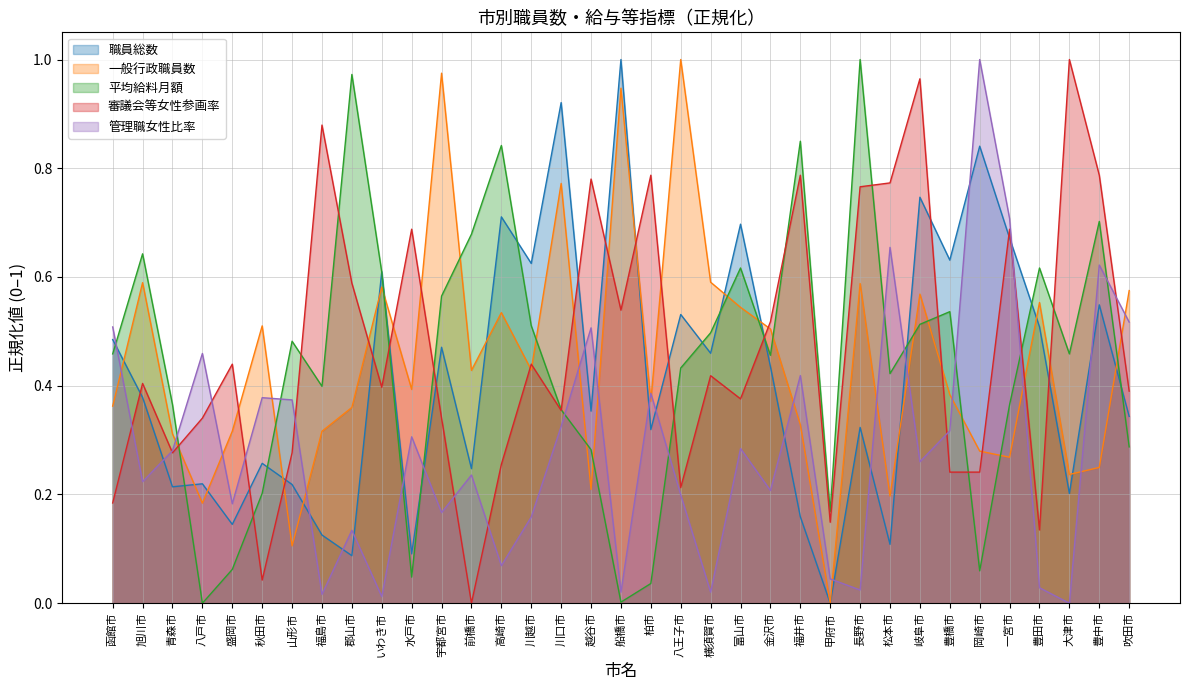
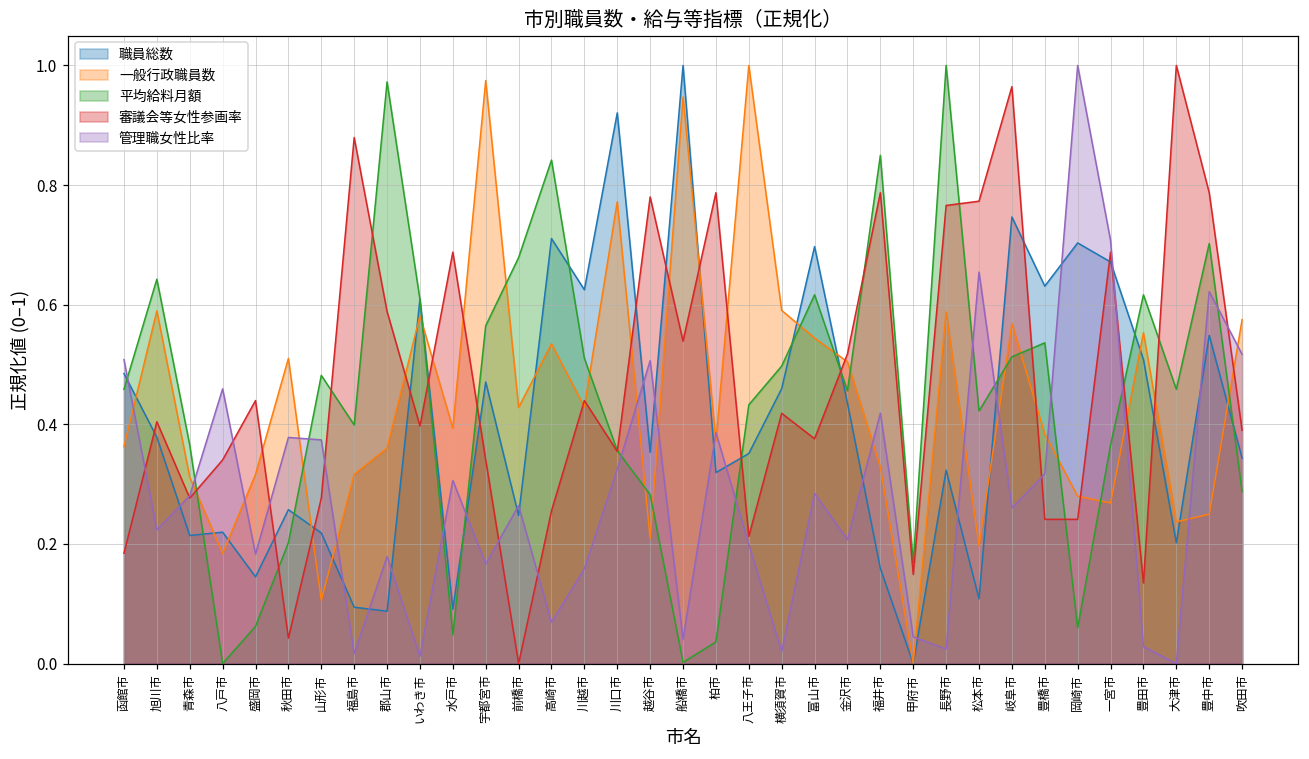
職員総数, 福島市: 0.13 -> 0.09
管理職女性比率, 郡山市: 0.13 -> 0.18
管理職女性比率, 前橋市: 0.24 -> 0.26
管理職女性比率, 船橋市: 0.02 -> 0.04
職員総数, 八王子市: 0.53 -> 0.35
職員総数, 岡崎市: 0.84 -> 0.70
